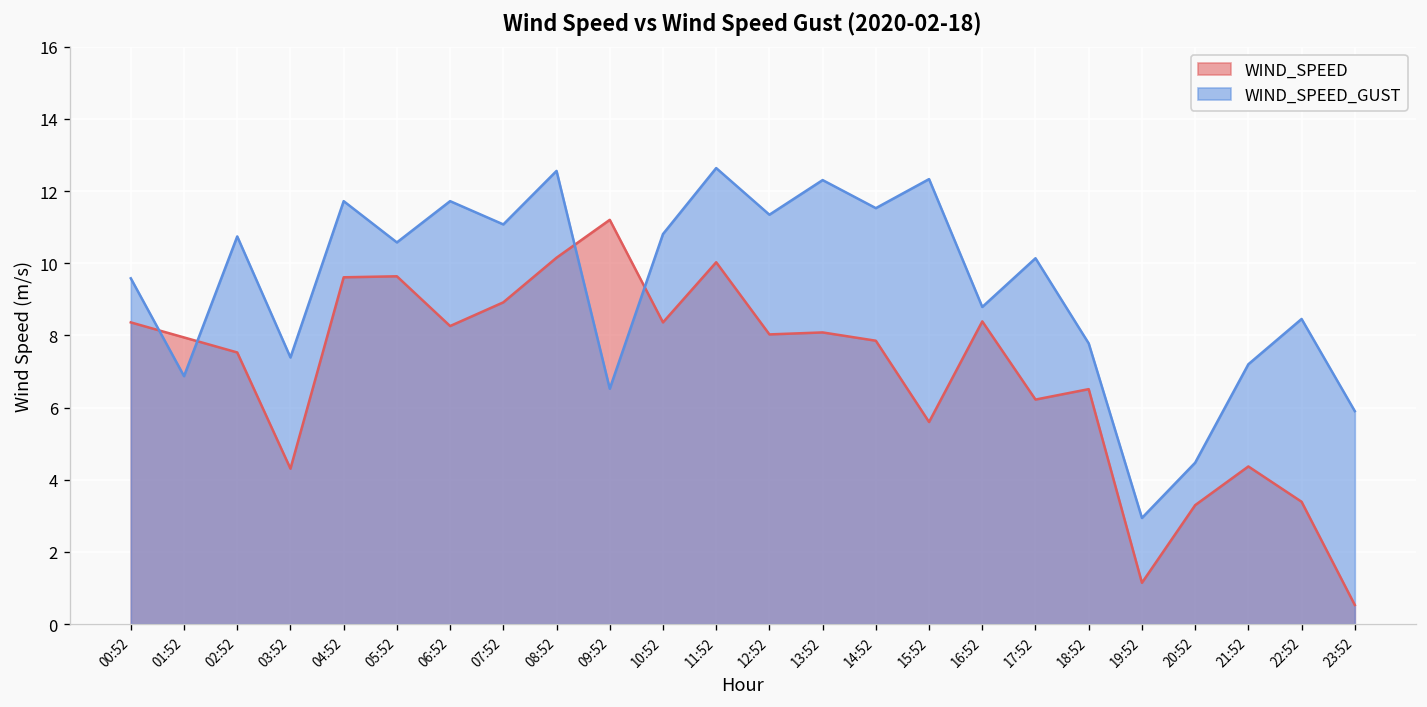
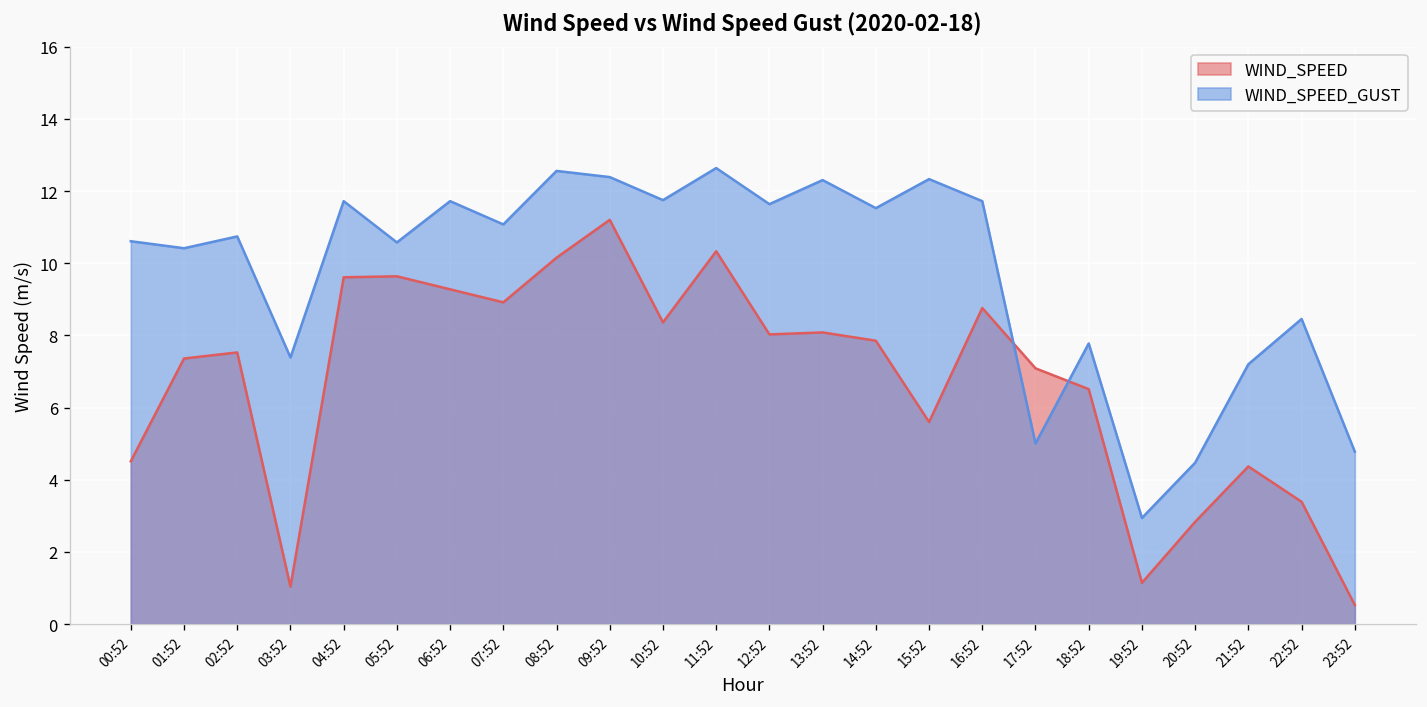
WIND_SPEED, 00:52: 8.4 -> 4.5
WIND_SPEED_GUST, 00:52: 9.6 -> 10.6
WIND_SPEED, 01:52: 7.9 -> 7.4
WIND_SPEED_GUST, 01:52: 6.9 -> 10.4
WIND_SPEED, 03:52: 4.3 -> 1.0
WIND_SPEED, 06:52: 8.3 -> 9.3
WIND_SPEED_GUST, 09:52: 6.5 -> 12.4
WIND_SPEED_GUST, 10:52: 10.8 -> 11.8
WIND_SPEED, 11:52: 10.0 -> 10.3
WIND_SPEED_GUST, 12:52: 11.3 -> 11.6
WIND_SPEED, 16:52: 8.4 -> 8.8
WIND_SPEED_GUST, 16:52: 8.8 -> 11.7
WIND_SPEED, 17:52: 6.2 -> 7.1
WIND_SPEED_GUST, 17:52: 10.1 -> 5.0
WIND_SPEED, 20:52: 3.3 -> 2.8
WIND_SPEED_GUST, 23:52: 5.9 -> 4.8
